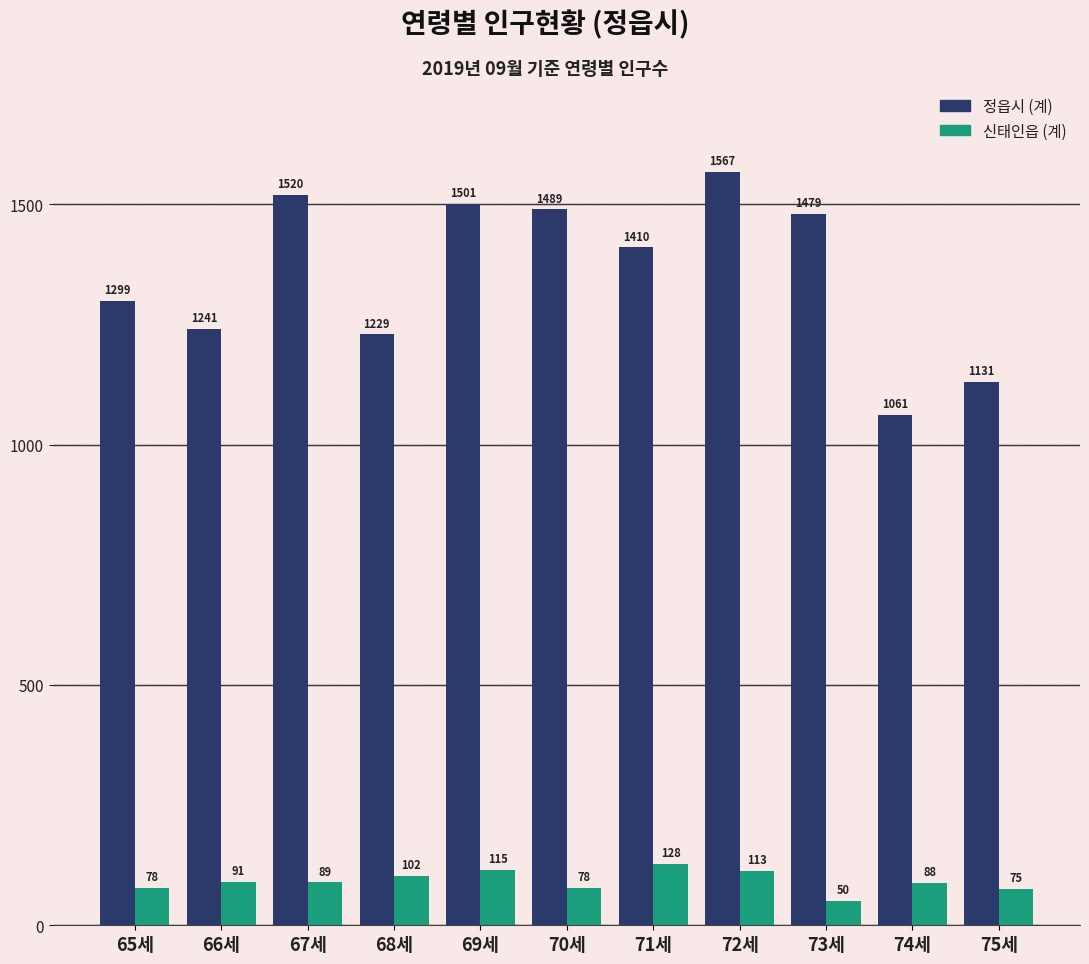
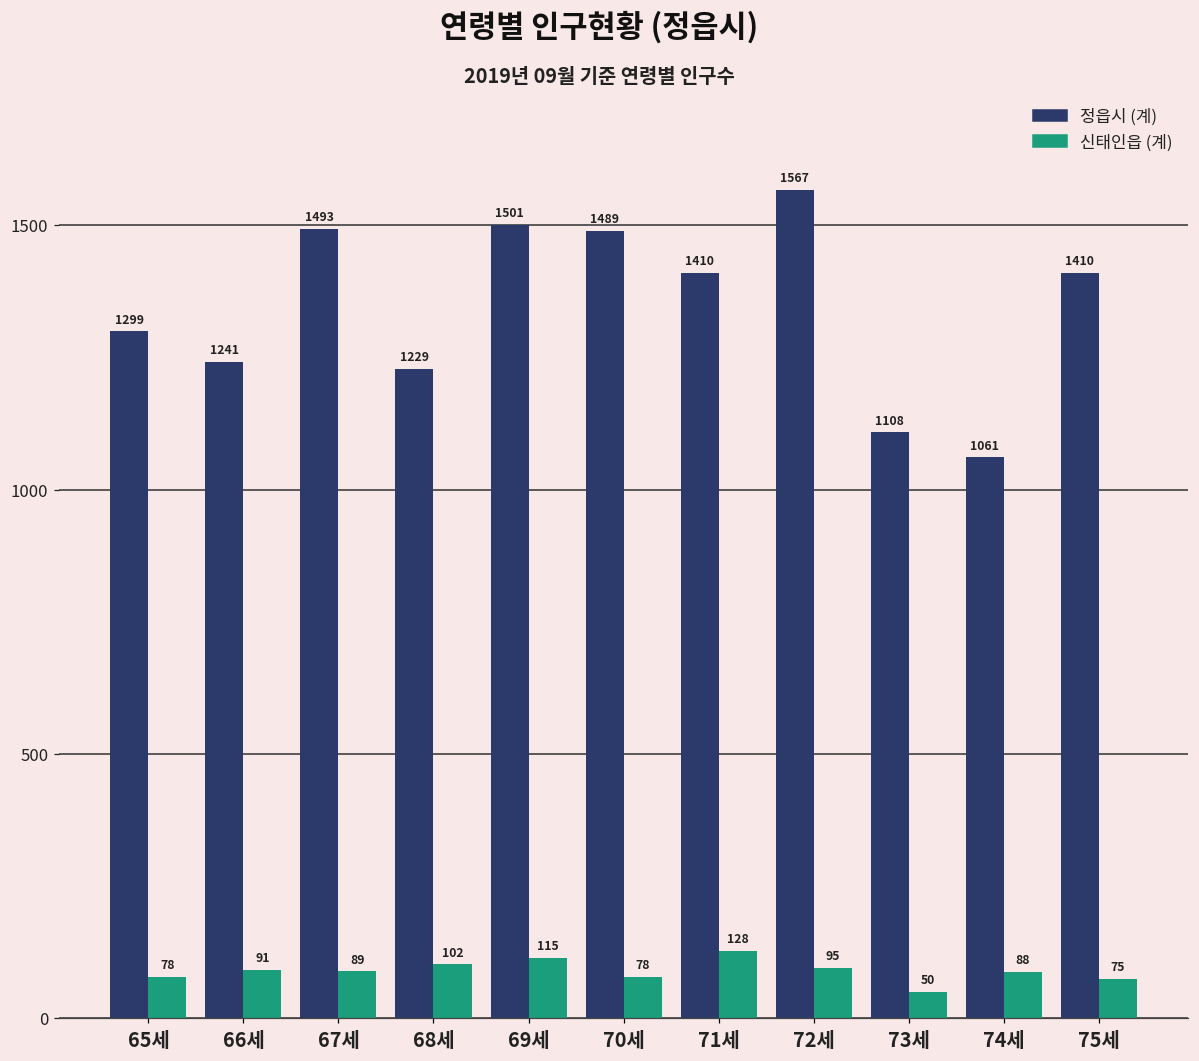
정읍시 (계), 67세: 1520 -> 1493
신태인읍 (계), 72세: 113 -> 95
정읍시 (계), 73세: 1479 -> 1108
정읍시 (계), 75세: 1131 -> 1410
